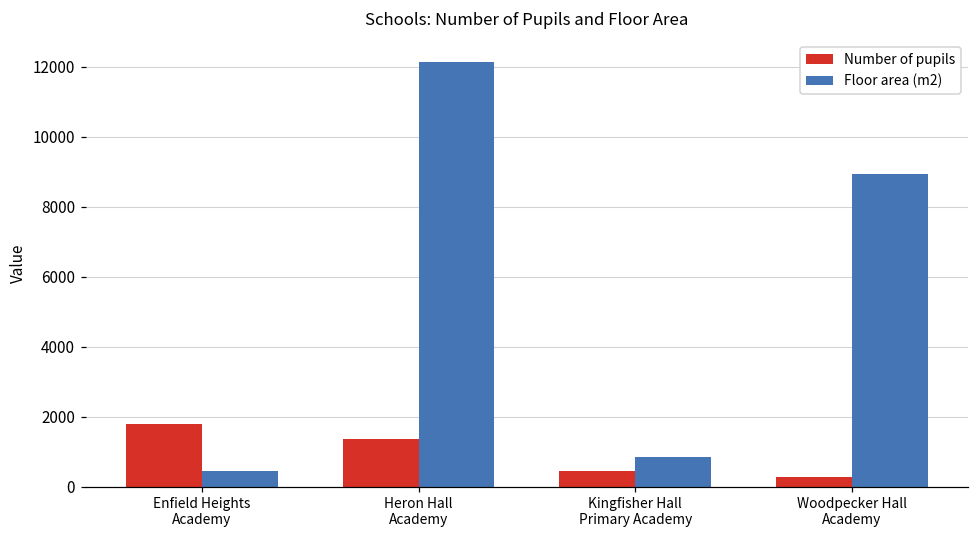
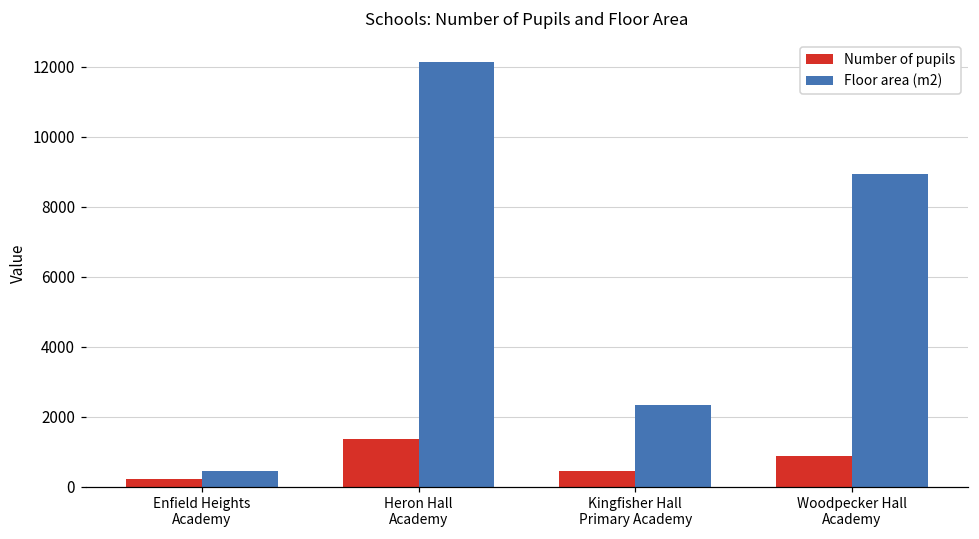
Number of pupils, Enfield Heights Academy: 1800 -> 200
Floor area (m2), Kingfisher Hall Primary Academy: 800 -> 2300
Number of pupils, Woodpecker Hall Academy: 300 -> 900
